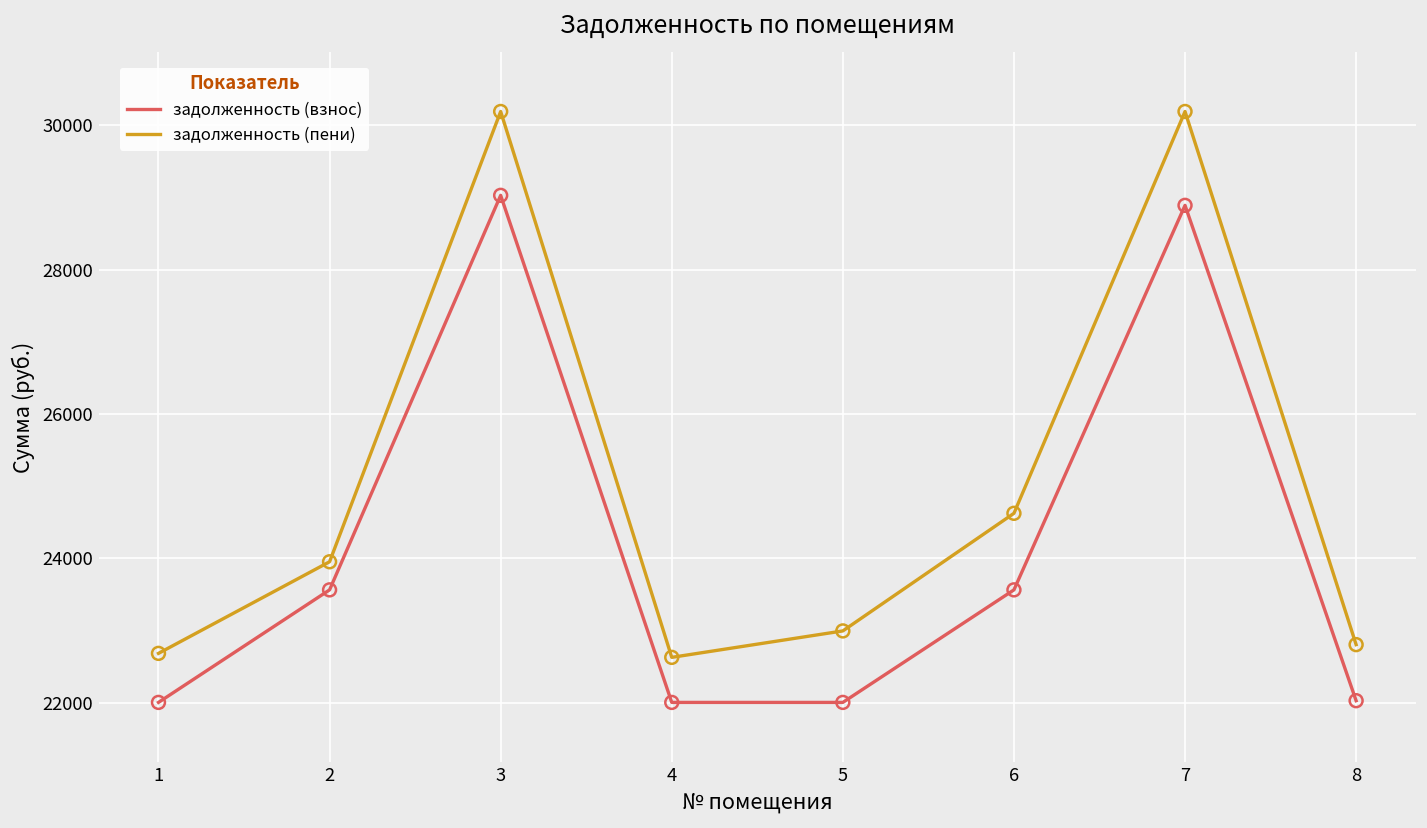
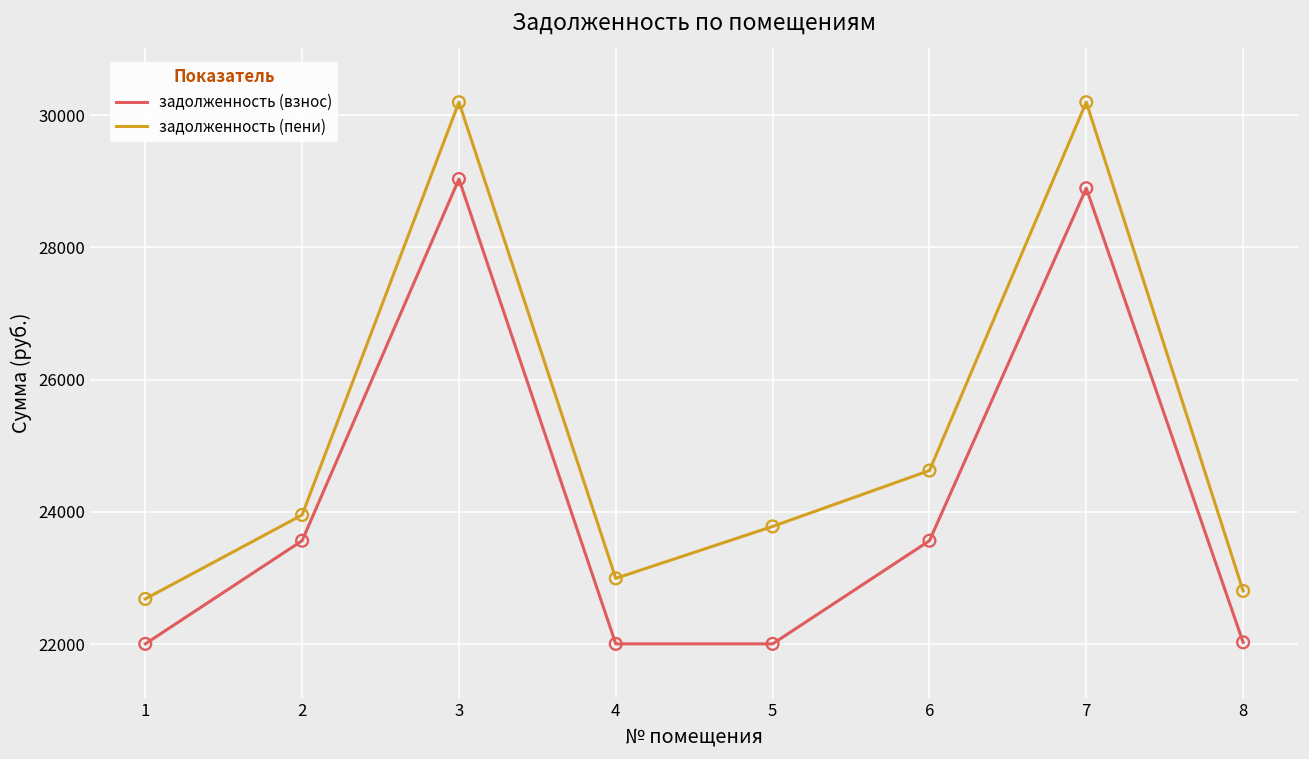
задолженность (пени), 4: 22600 -> 23000
задолженность (пени), 5: 23000 -> 23800
